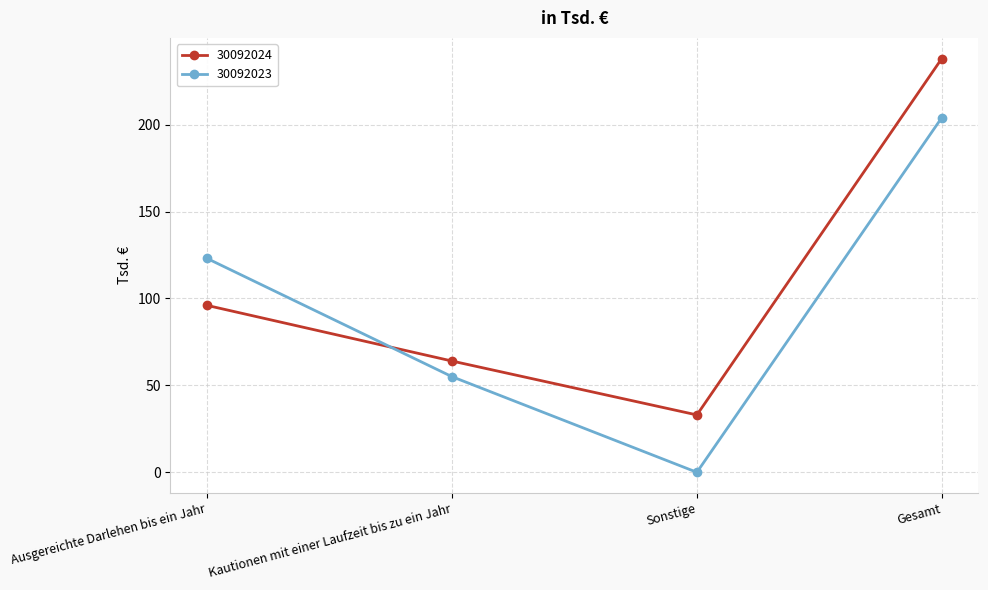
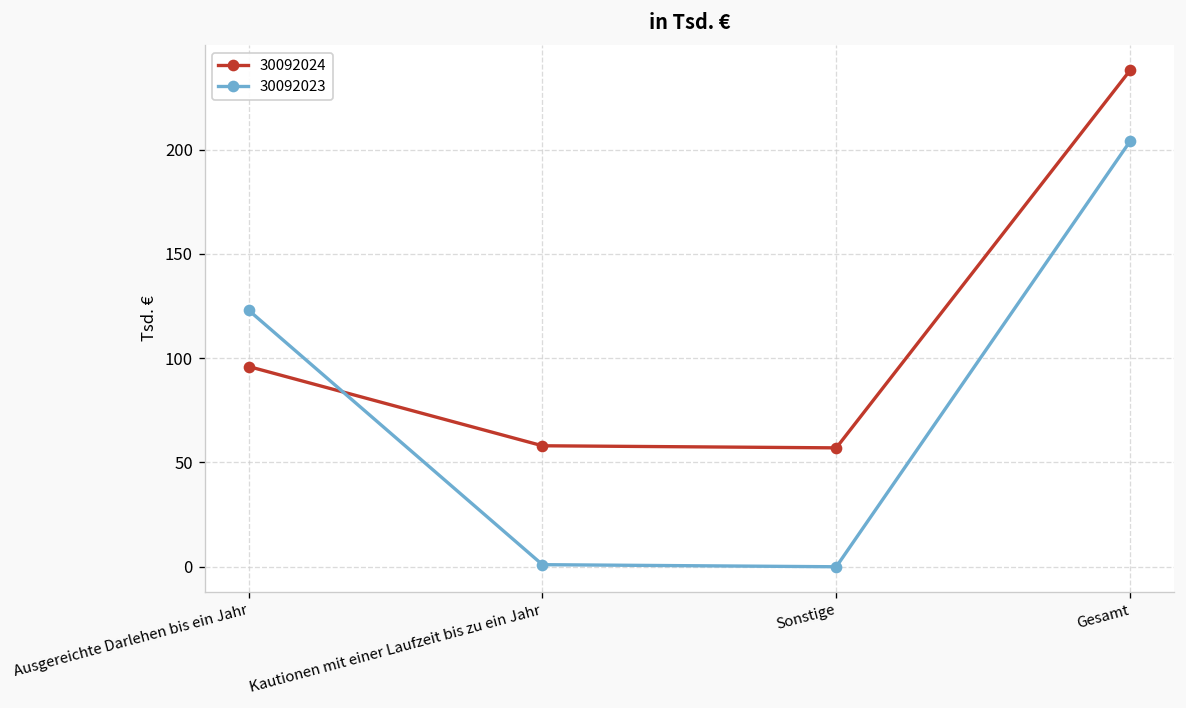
30092024, Kautionen mit einer Laufzeit bis zu ein Jahr: 64 -> 58
30092023, Kautionen mit einer Laufzeit bis zu ein Jahr: 55 -> 1
30092024, Sonstige: 33 -> 57
